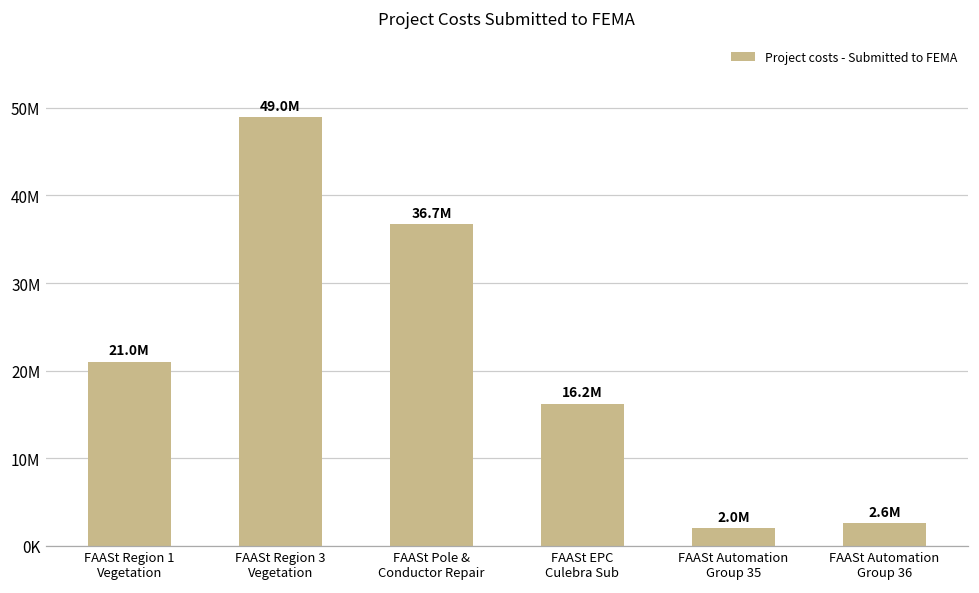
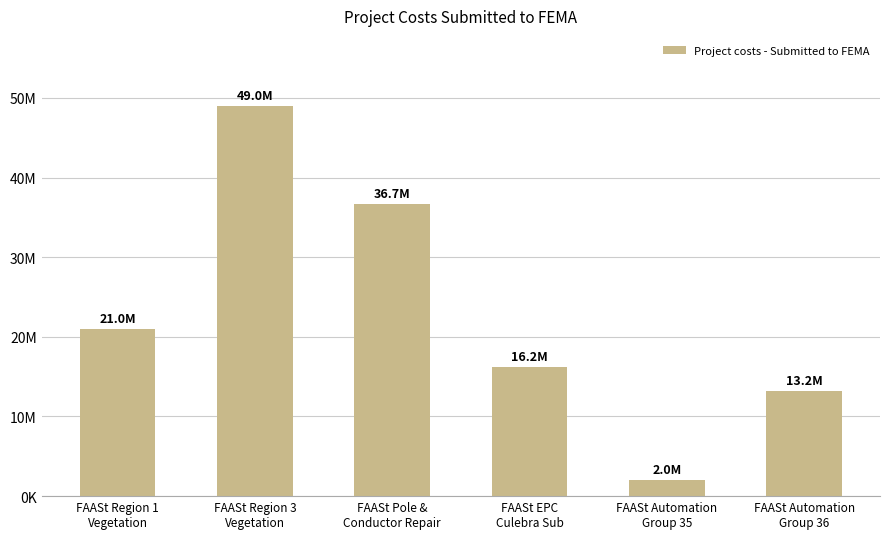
FAASt Automation Group 36: 2.6M -> 13.2M
